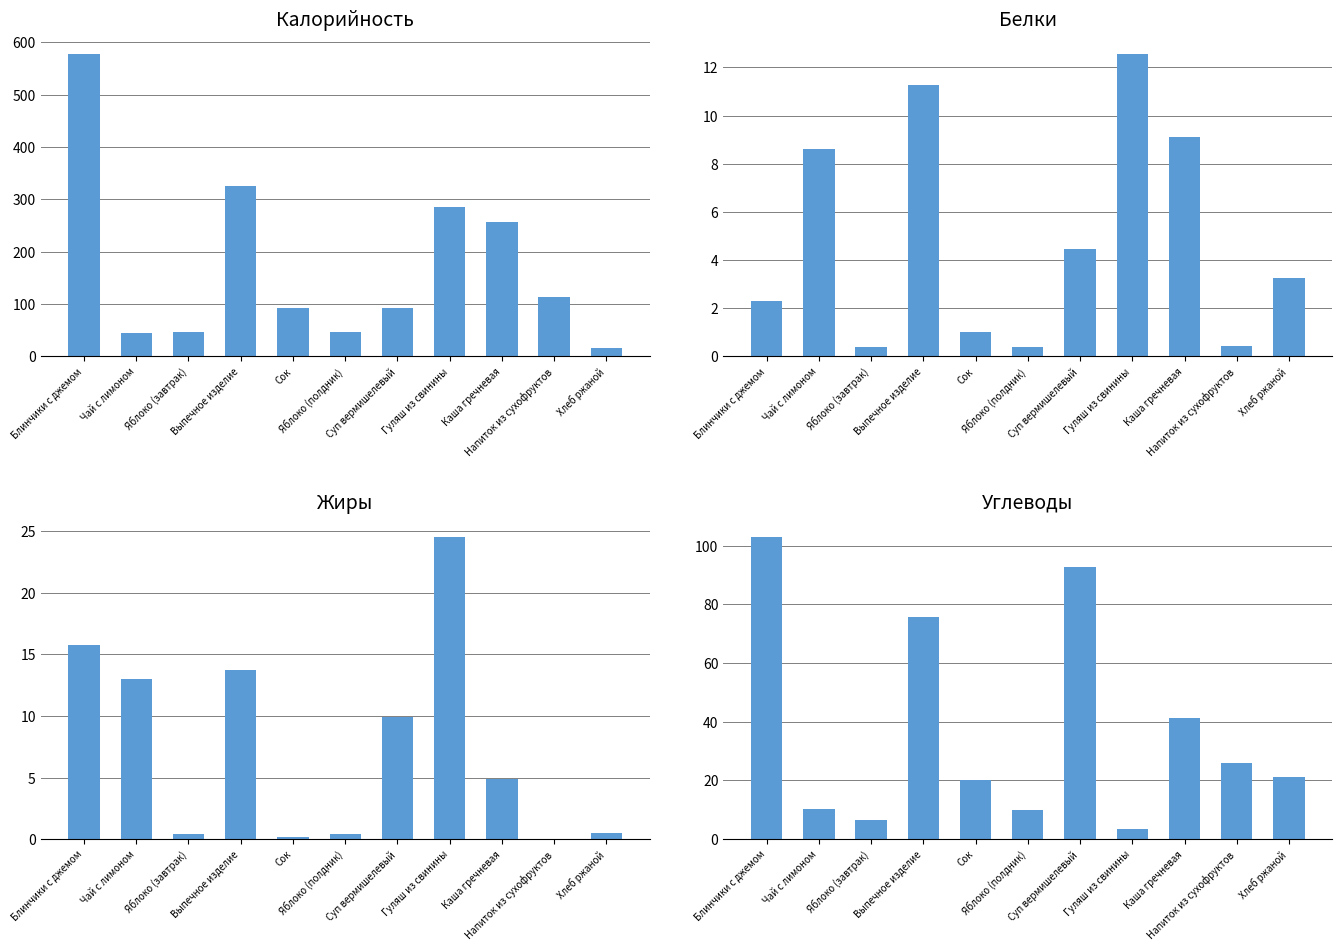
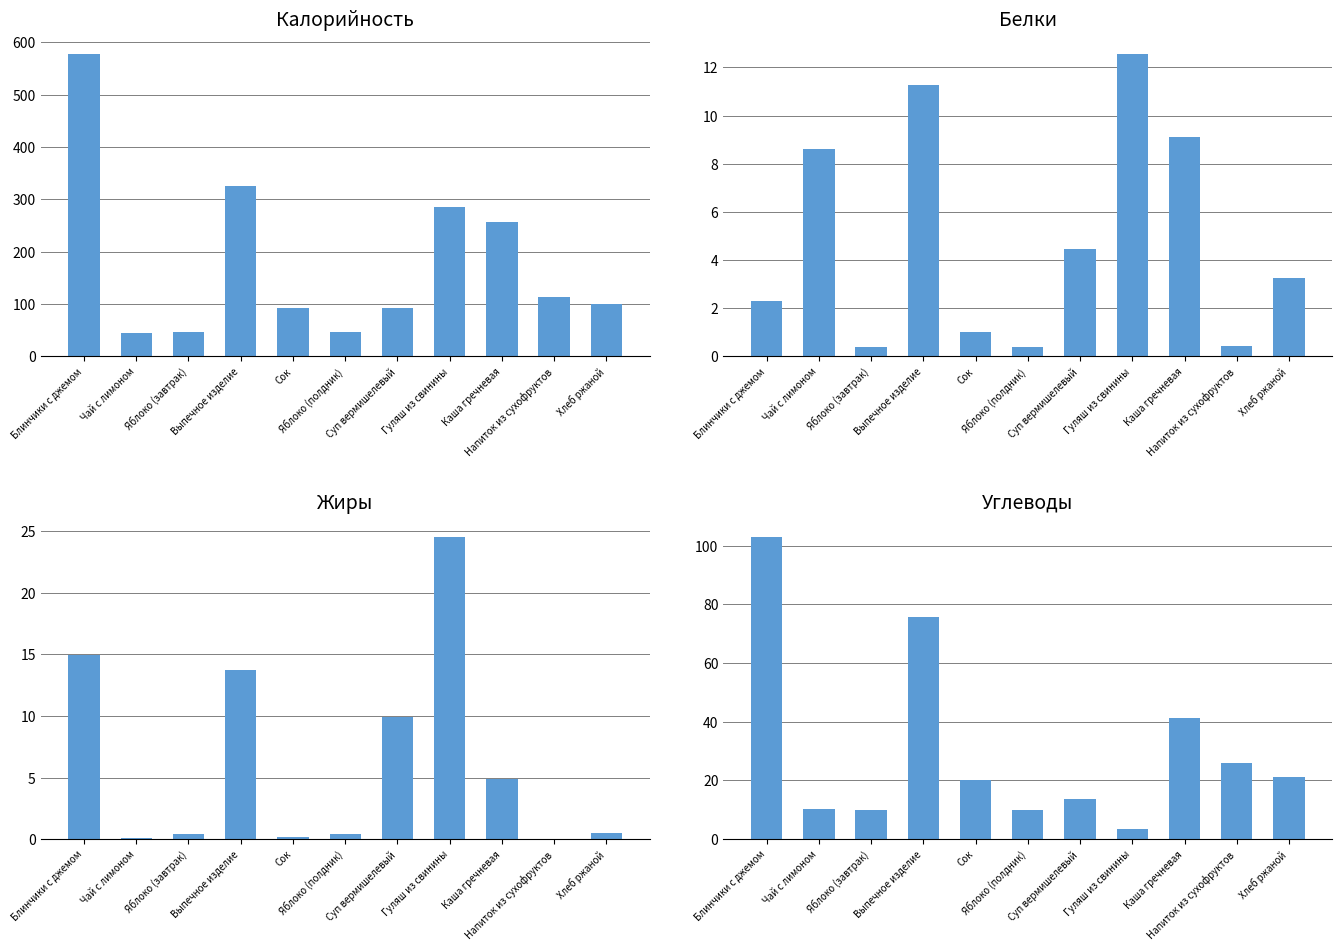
Калорийность, Хлеб ржаной: 20 -> 100
Жиры, Блинчики с джемом: 15.8 -> 15.0
Жиры, Чай с лимоном: 13.0 -> 0.1
Углеводы, Яблоко (завтрак): 7 -> 10
Углеводы, Суп вермишелевый: 93 -> 14
